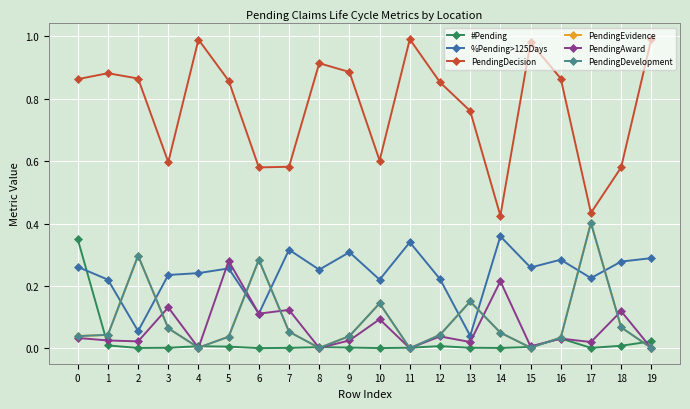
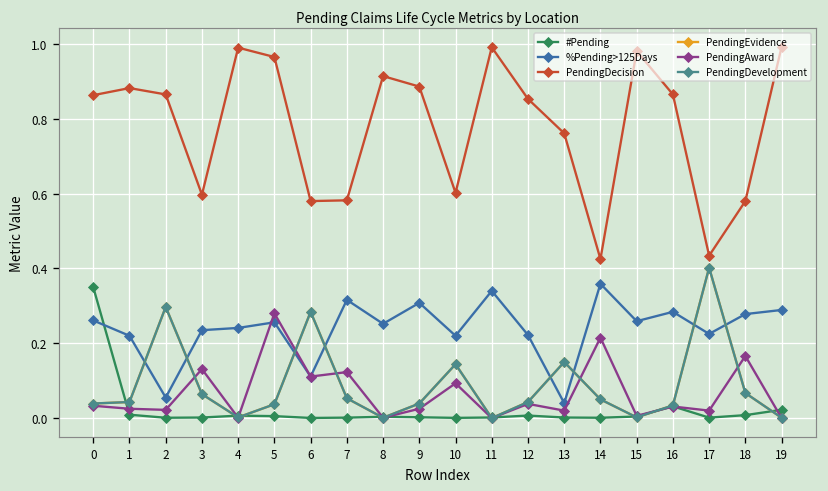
PendingDecision, 5: 0.86 -> 0.97
PendingAward, 18: 0.12 -> 0.17
